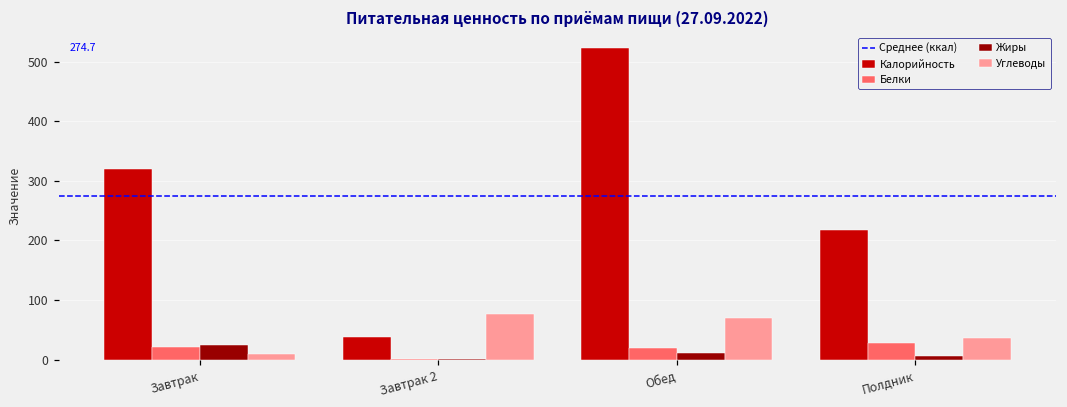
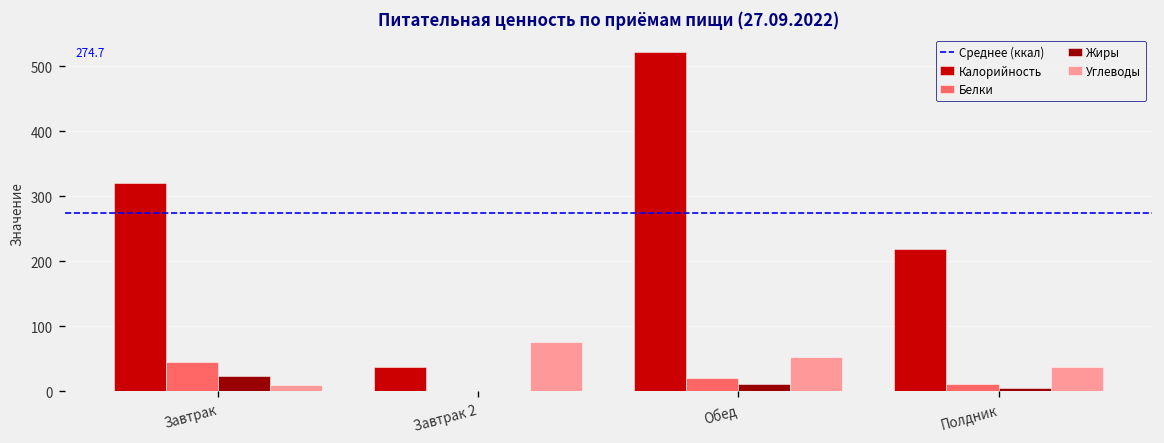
Белки, Завтрак: 20 -> 50
Углеводы, Обед: 70 -> 50
Белки, Полдник: 30 -> 10
